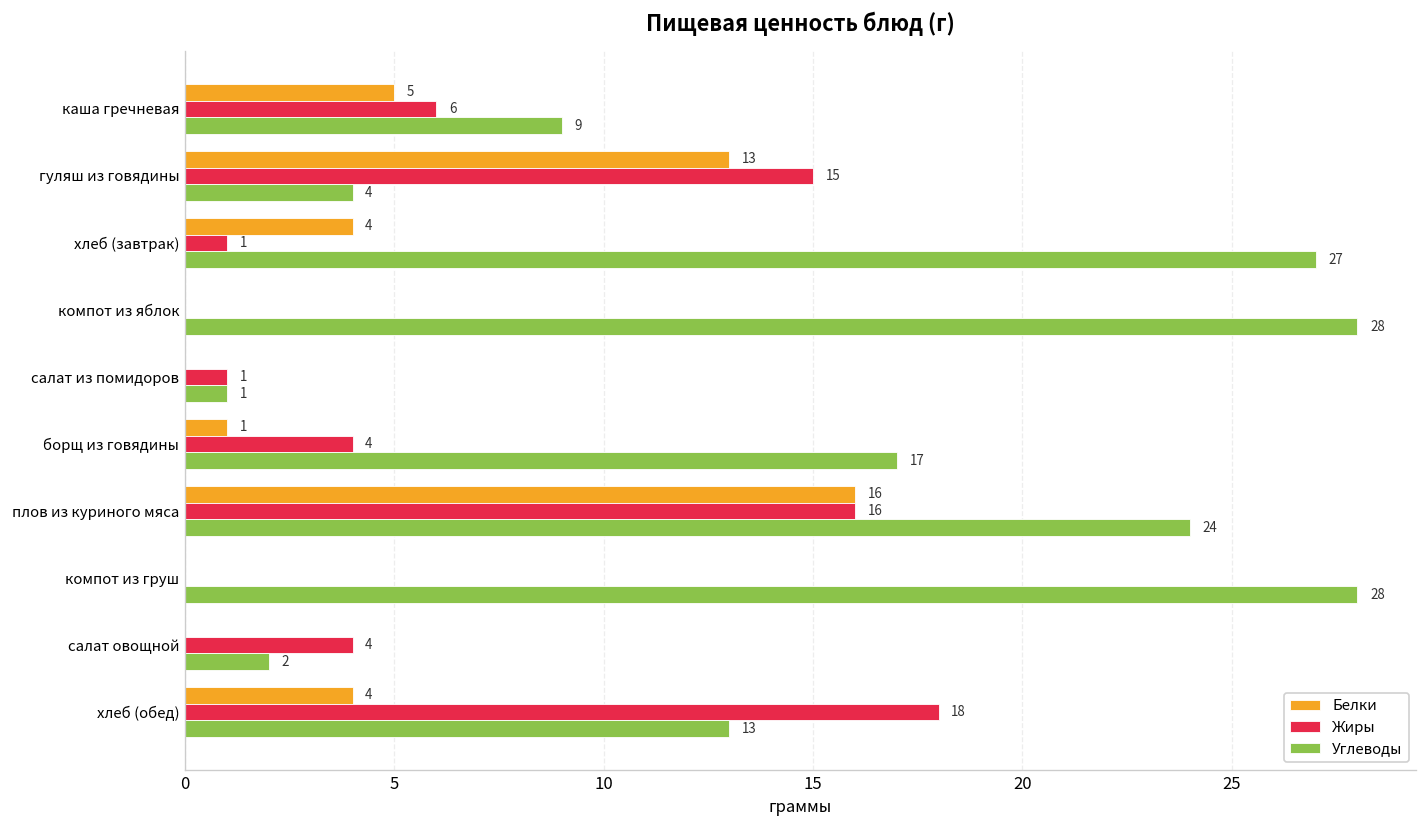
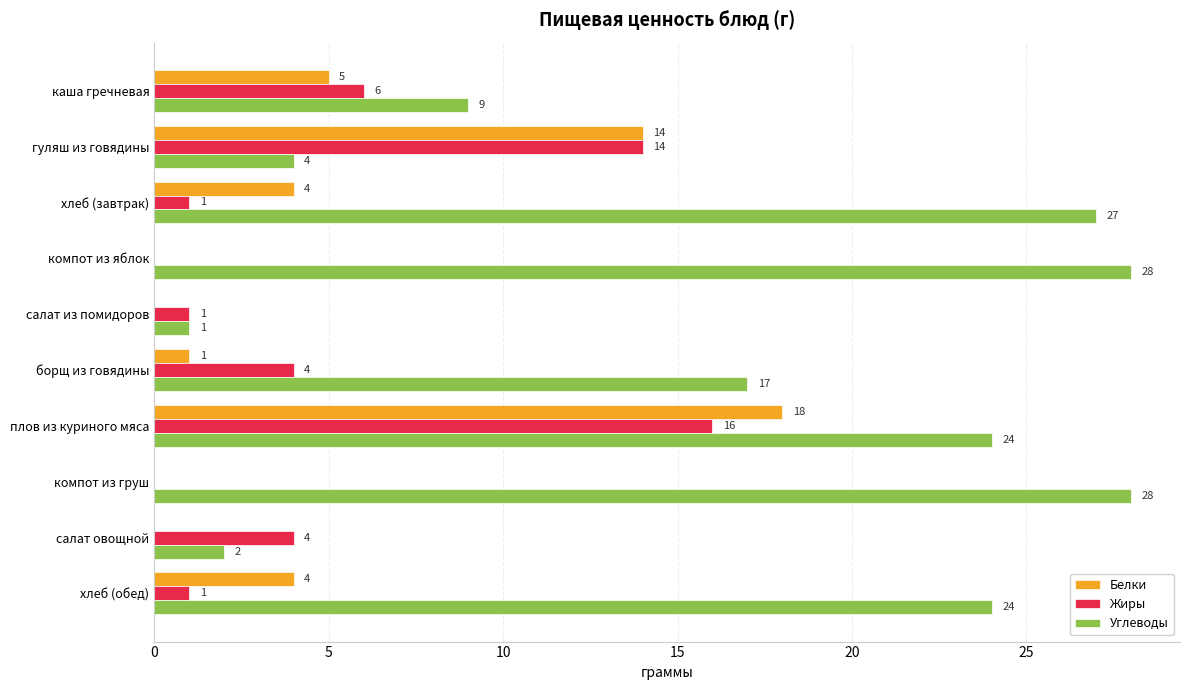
Белки, гуляш из говядины: 13 -> 14
Жиры, гуляш из говядины: 15 -> 14
Белки, плов из куриного мяса: 16 -> 18
Жиры, хлеб (обед): 18 -> 1
Углеводы, хлеб (обед): 13 -> 24
